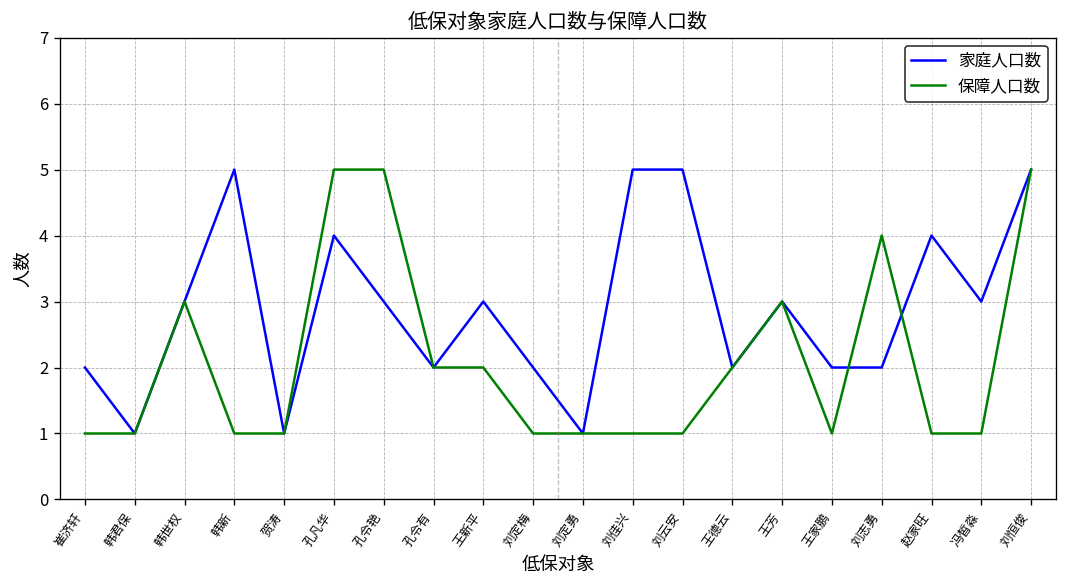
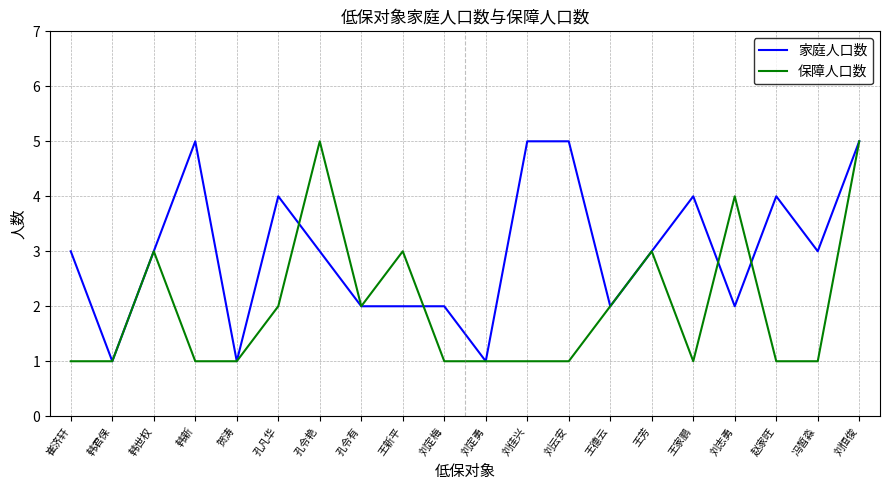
家庭人口数, 崔济轩: 2 -> 3
保障人口数, 孔凡华: 5 -> 2
家庭人口数, 王新平: 3 -> 2
保障人口数, 王新平: 2 -> 3
家庭人口数, 王家鹏: 2 -> 4
